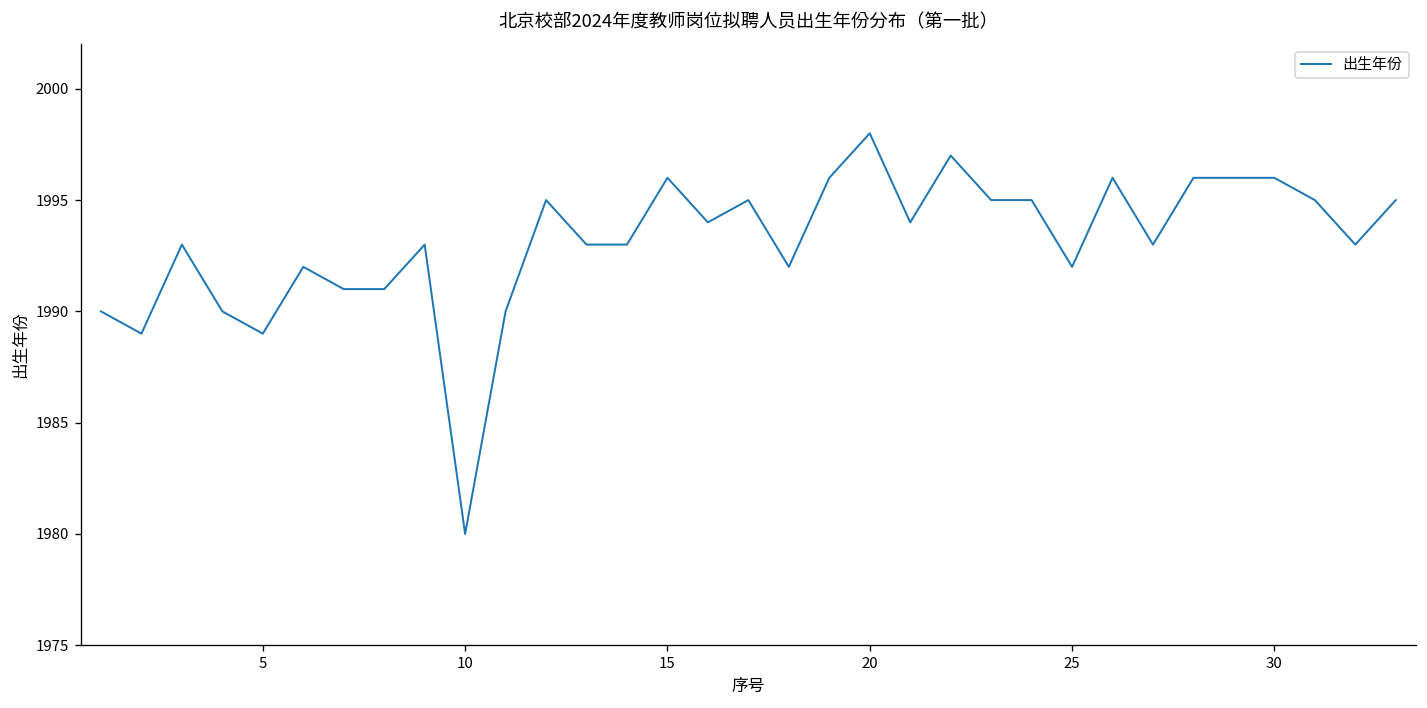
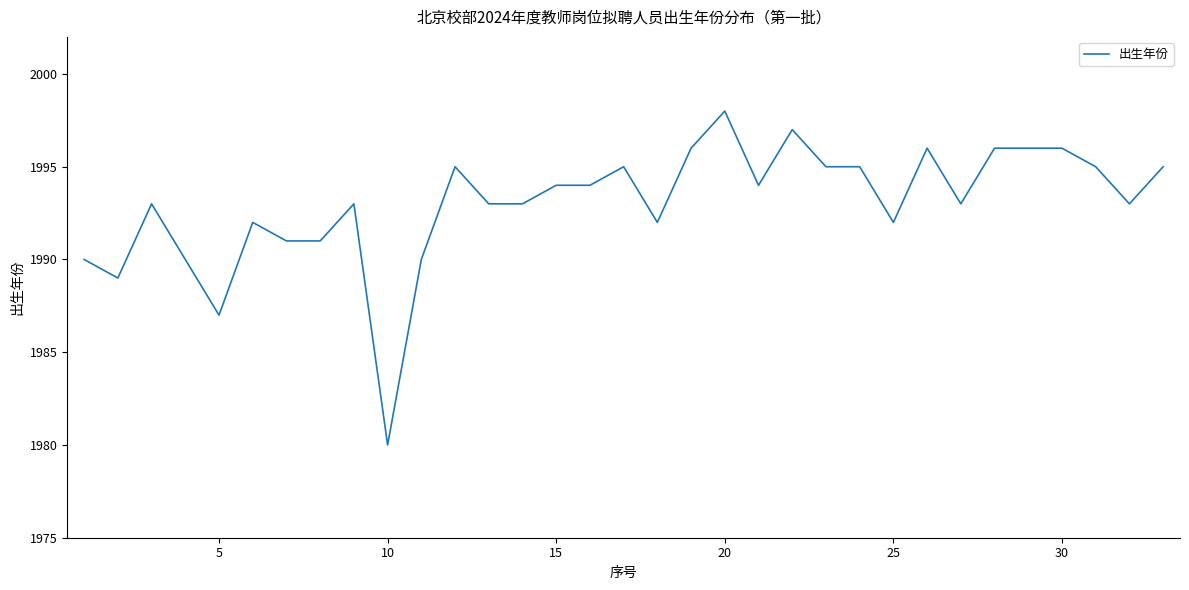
5: 1989 -> 1987
15: 1996 -> 1994
